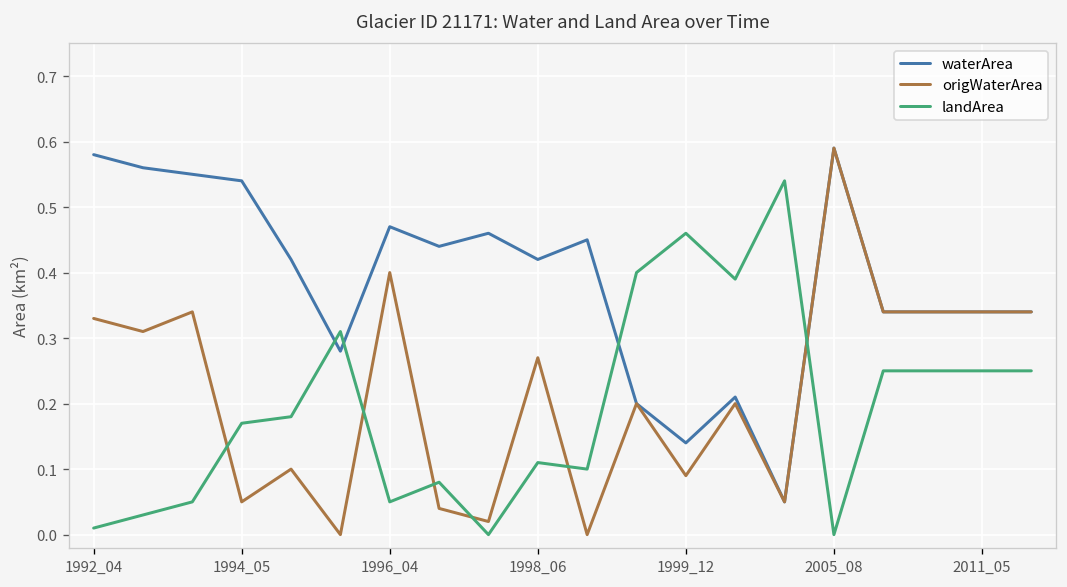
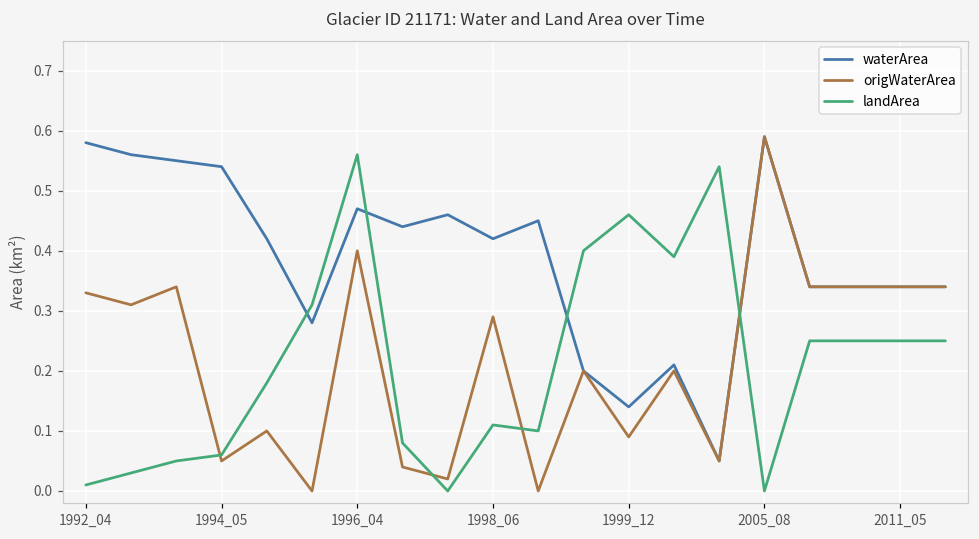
landArea, 1994_05: 0.17 -> 0.06
landArea, 1996_04: 0.05 -> 0.56
origWaterArea, 1998_06: 0.27 -> 0.29
